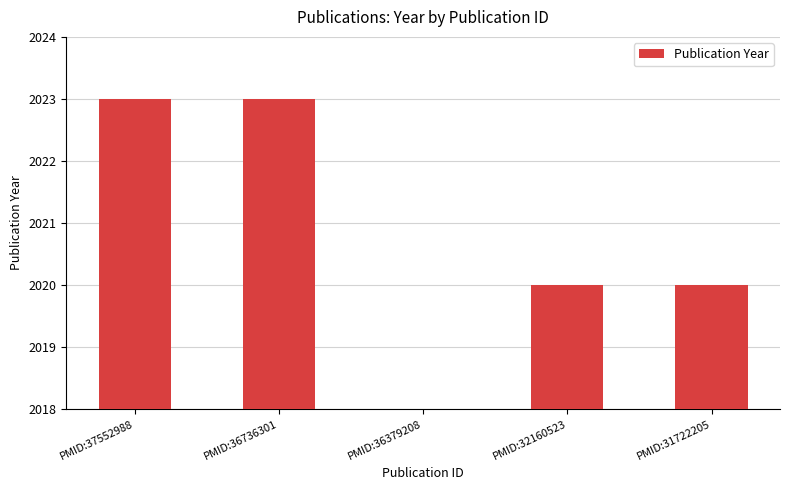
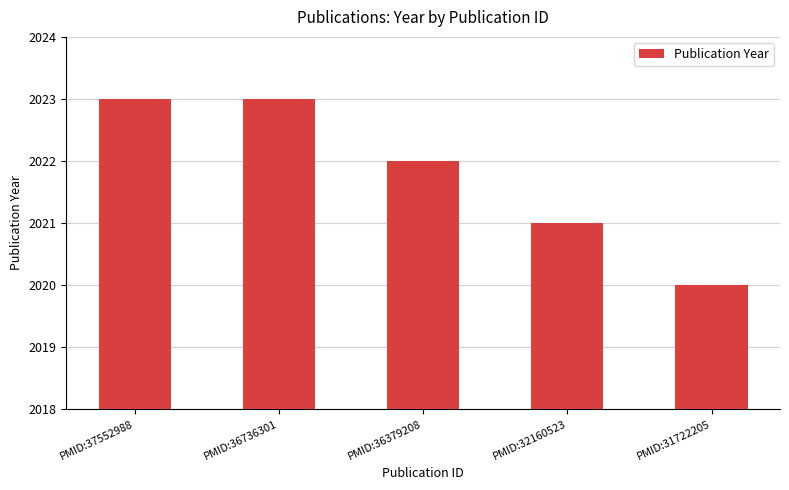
PMID:36379208: 2018 -> 2022
PMID:32160523: 2020 -> 2021
